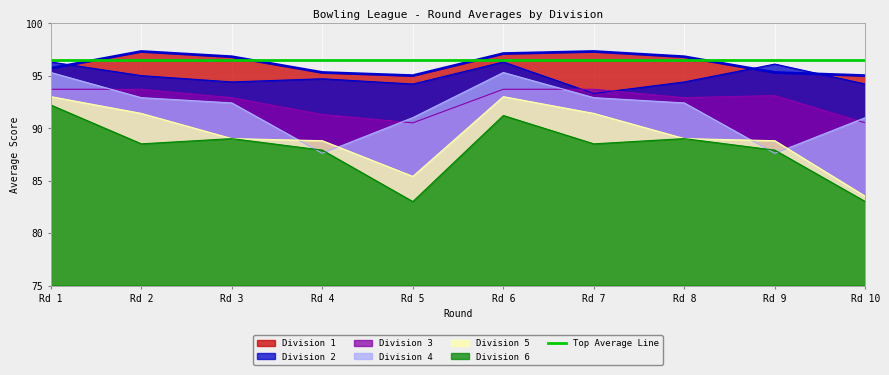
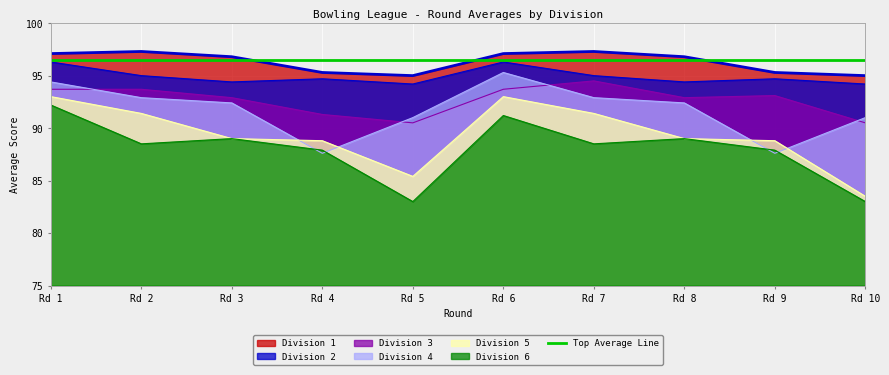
Division 1, Rd 1: 95.7 -> 97.1
Division 4, Rd 1: 95.3 -> 94.4
Division 2, Rd 7: 93.3 -> 95.0
Division 3, Rd 7: 93.7 -> 94.5
Division 2, Rd 9: 96.1 -> 94.7
